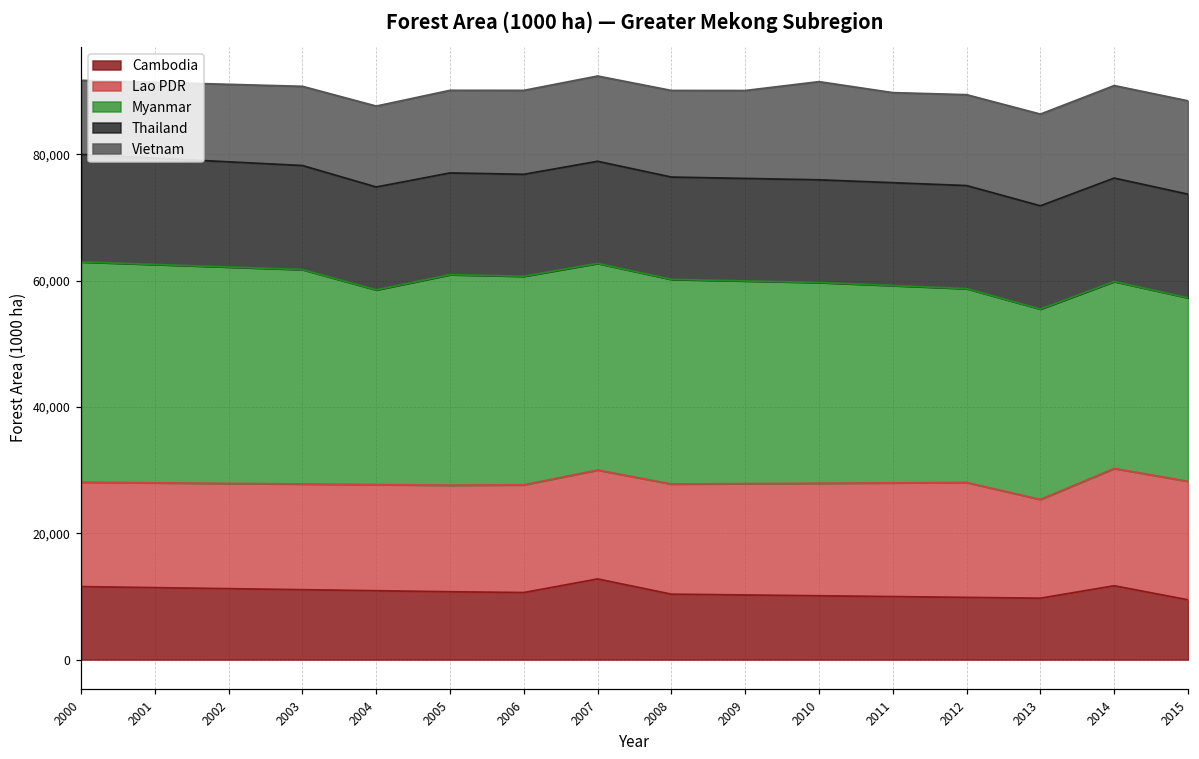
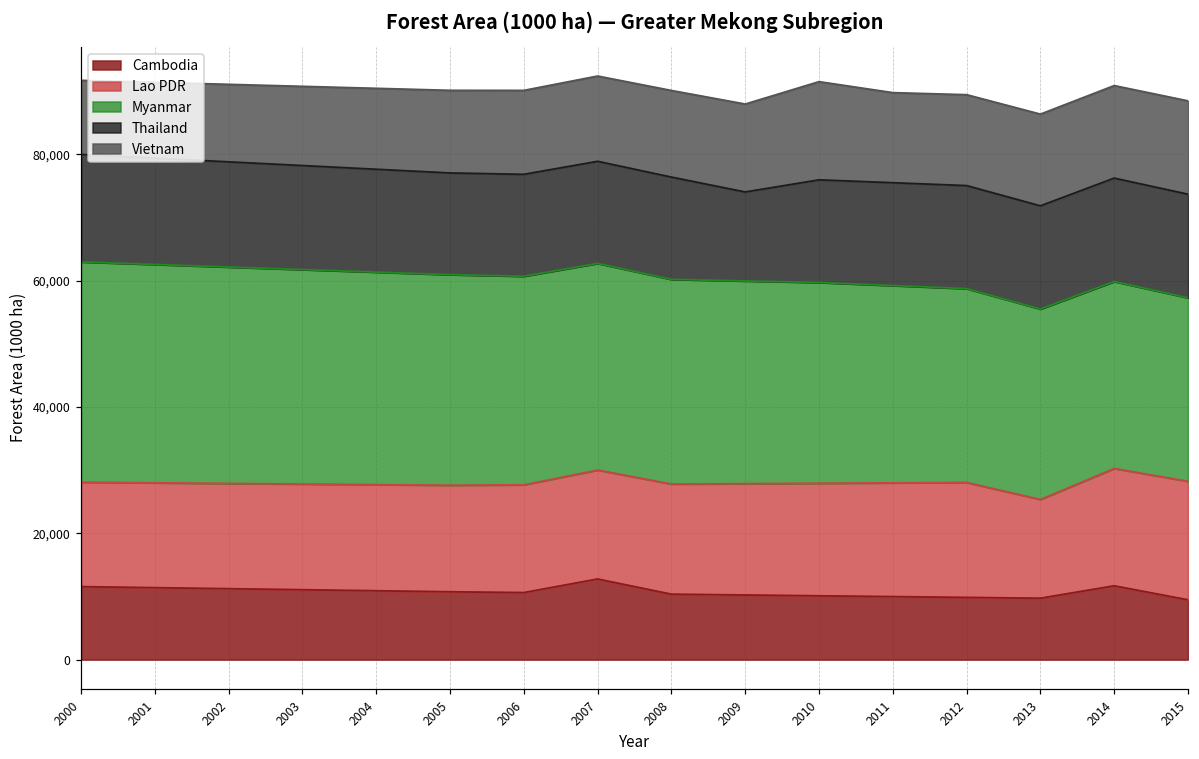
Myanmar, 2004: 31,000 -> 34,000
Thailand, 2009: 16,000 -> 14,000
